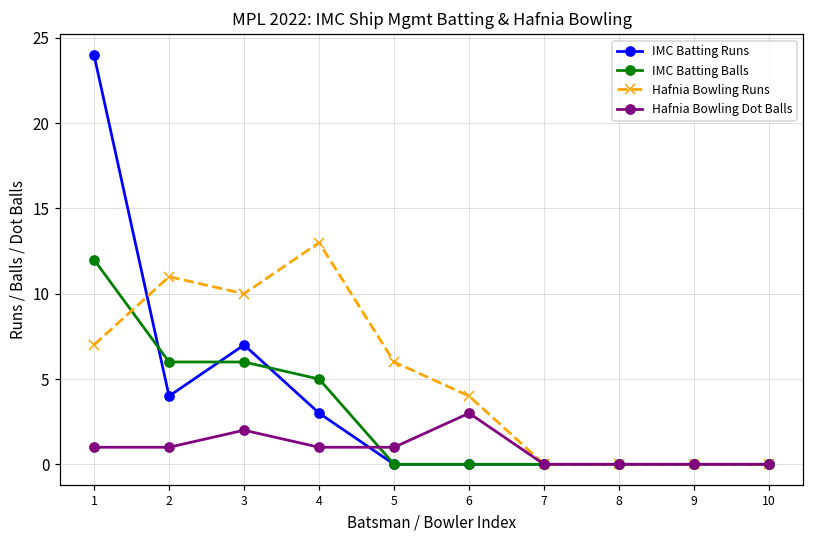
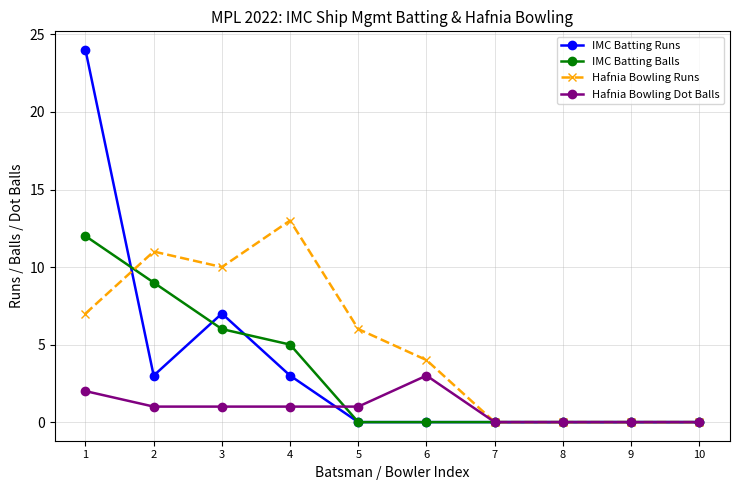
Hafnia Bowling Dot Balls, 1: 1 -> 2
IMC Batting Runs, 2: 4 -> 3
IMC Batting Balls, 2: 6 -> 9
Hafnia Bowling Dot Balls, 3: 2 -> 1
